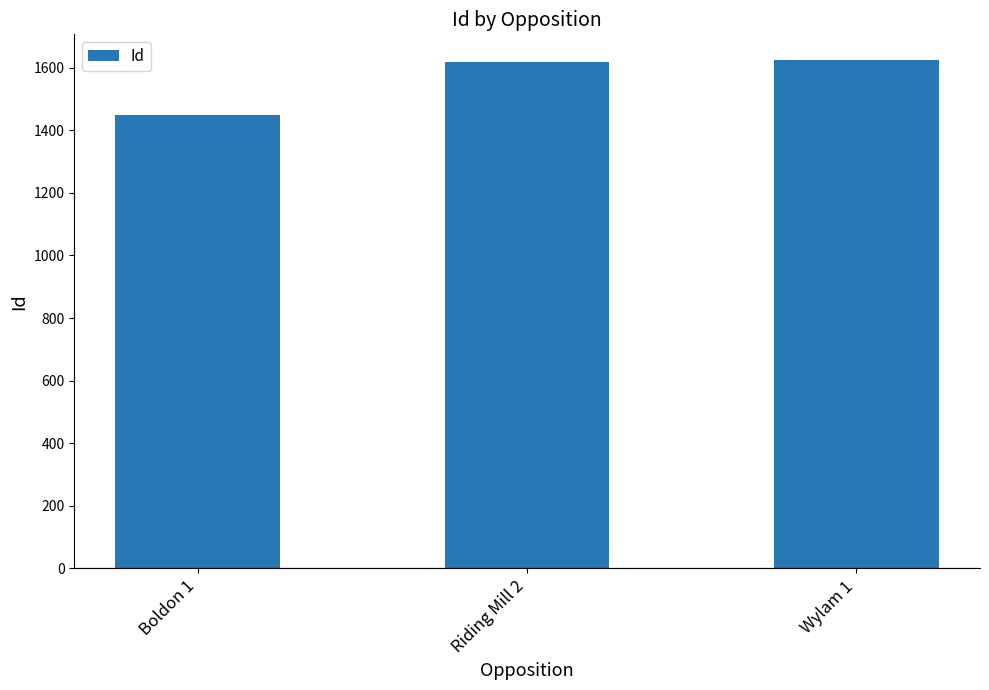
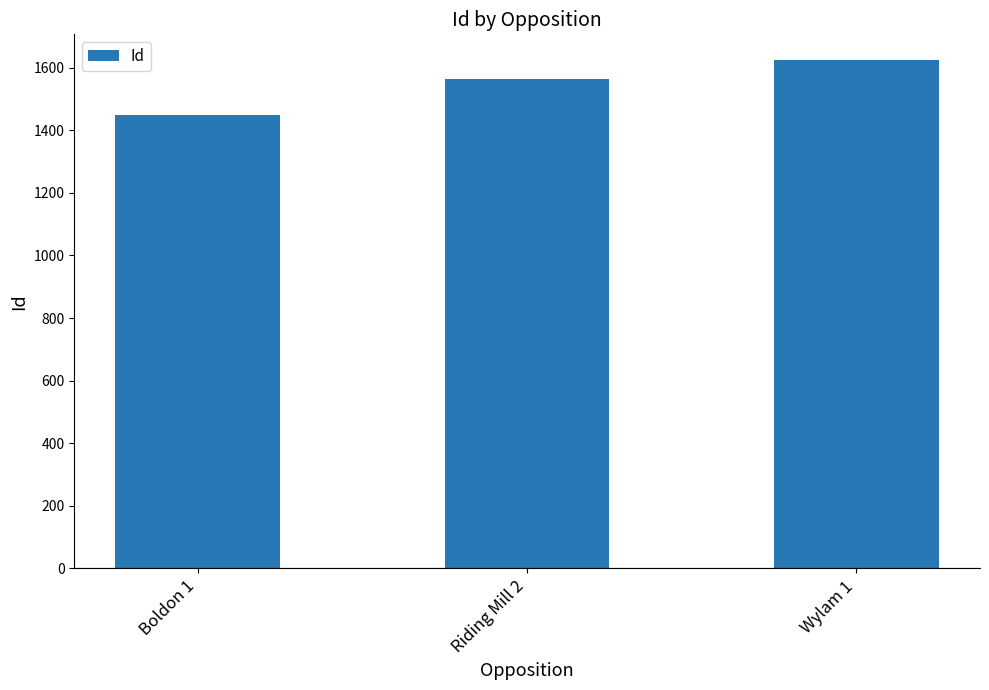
Riding Mill 2: 1620 -> 1560
